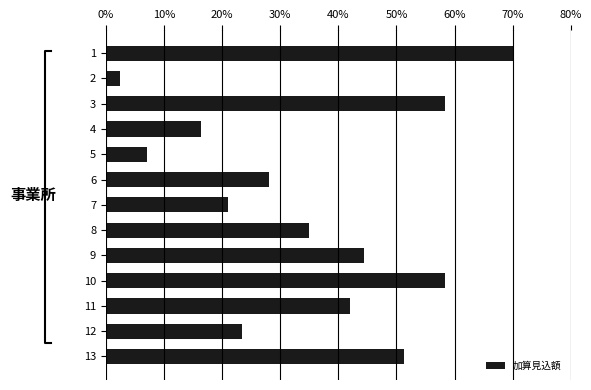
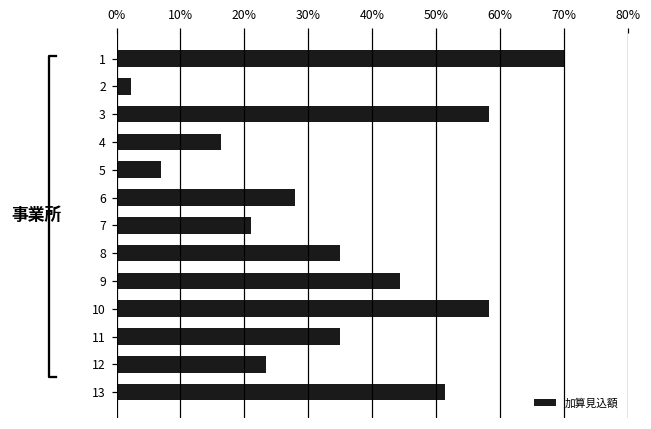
11: 42% -> 35%
